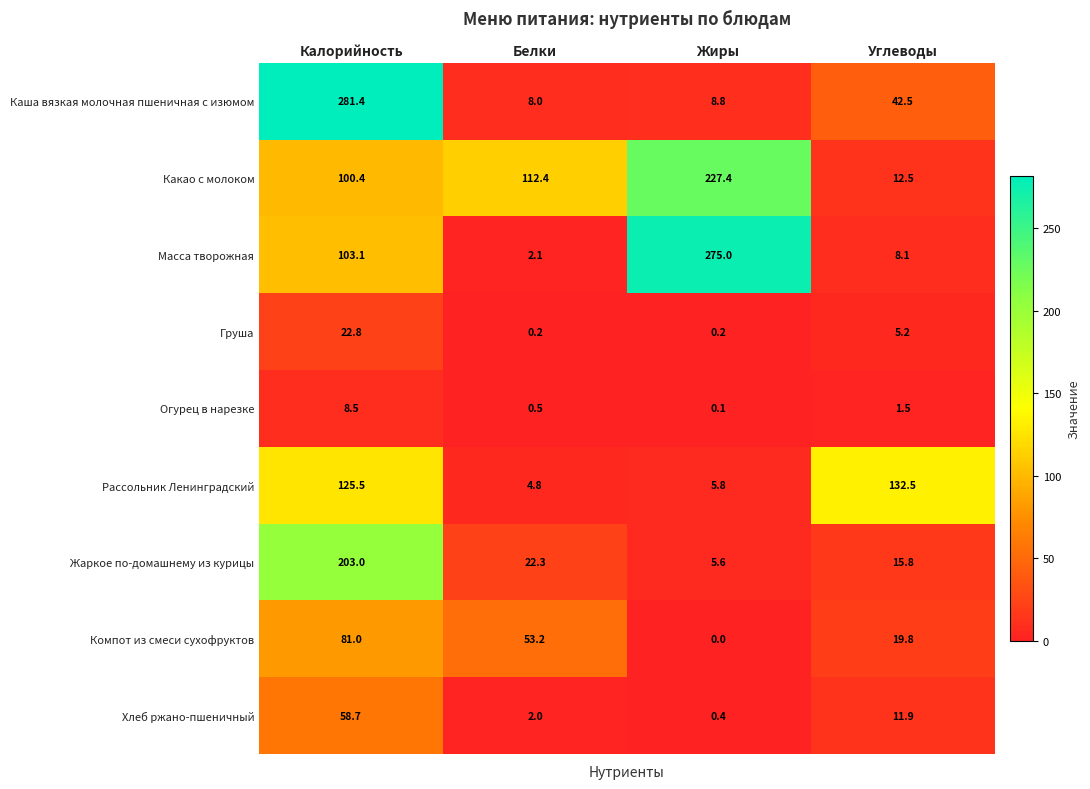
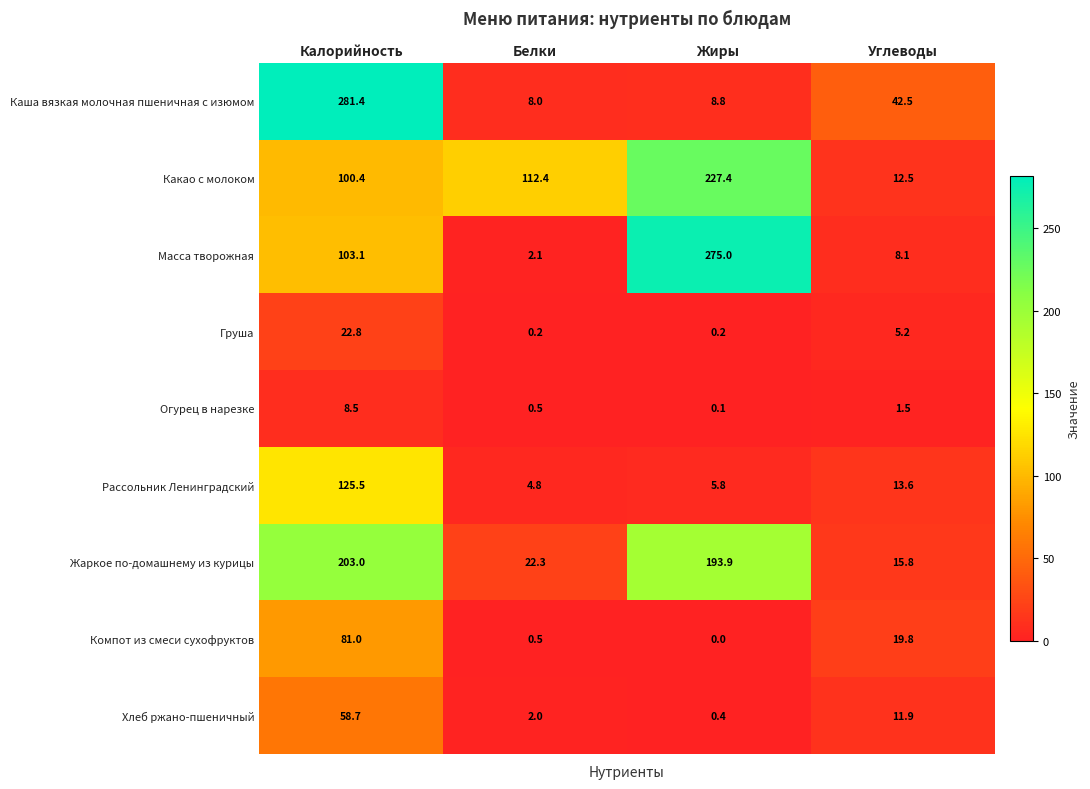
Рассольник Ленинградский, Углеводы: 132.5 -> 13.6
Жаркое по-домашнему из курицы, Жиры: 5.6 -> 193.9
Компот из смеси сухофруктов, Белки: 53.2 -> 0.5
